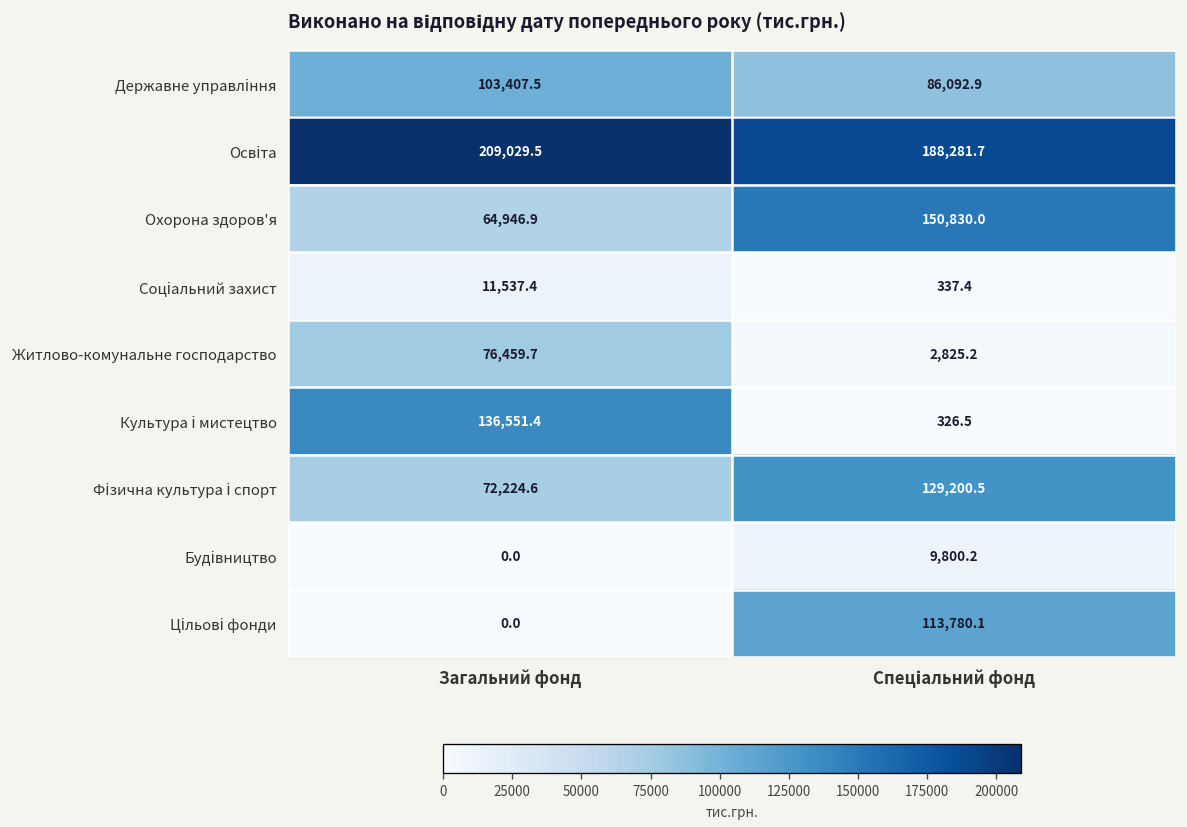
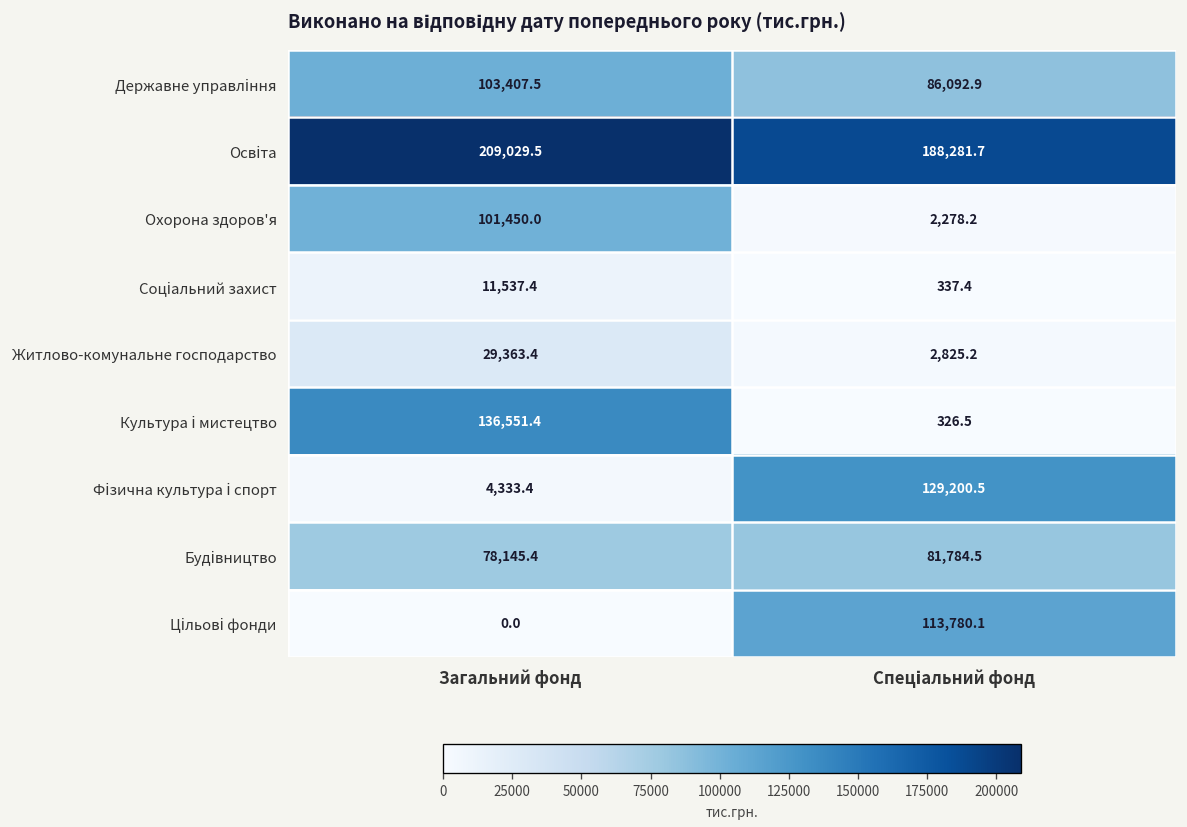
Охорона здоров'я, Загальний фонд: 64,946.9 -> 101,450.0
Охорона здоров'я, Спеціальний фонд: 150,830.0 -> 2,278.2
Житлово-комунальне господарство, Загальний фонд: 76,459.7 -> 29,363.4
Фізична культура і спорт, Загальний фонд: 72,224.6 -> 4,333.4
Будівництво, Загальний фонд: 0.0 -> 78,145.4
Будівництво, Спеціальний фонд: 9,800.2 -> 81,784.5
